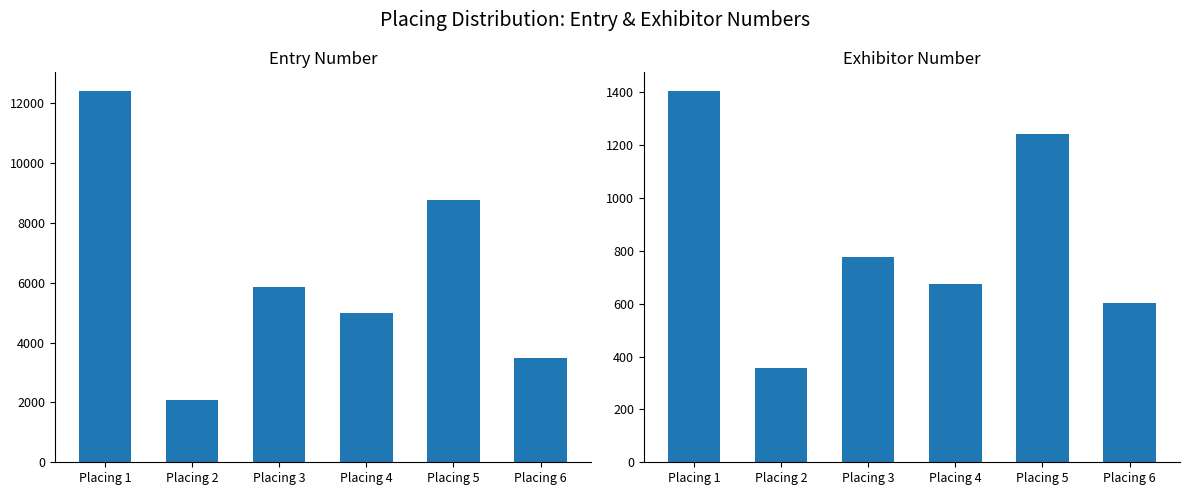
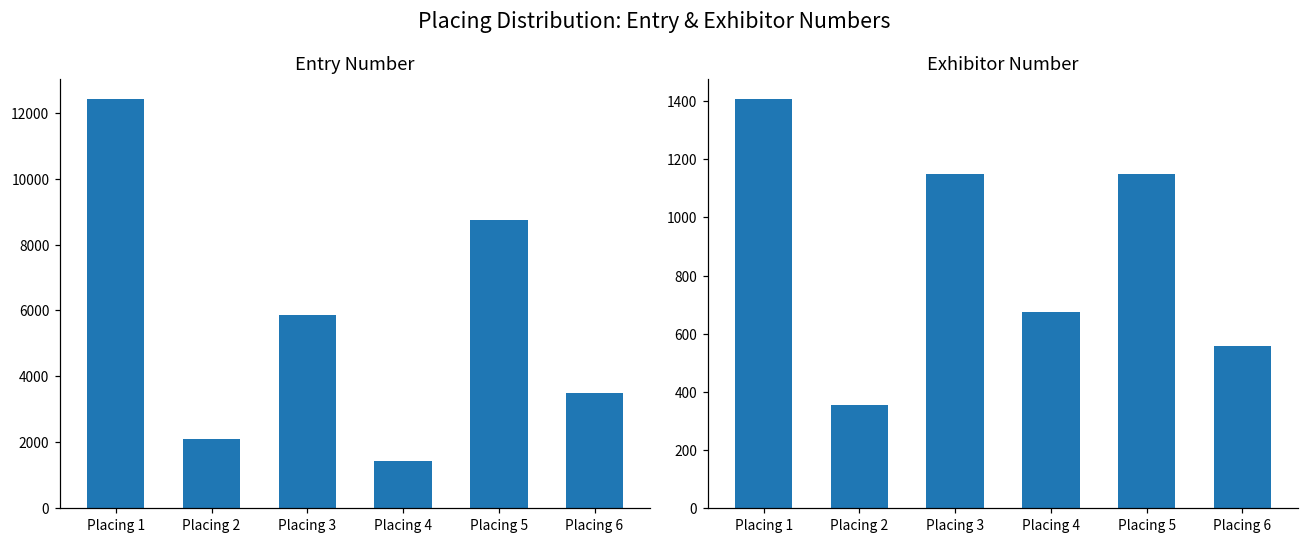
Entry Number, Placing 4: 5000 -> 1400
Exhibitor Number, Placing 3: 780 -> 1150
Exhibitor Number, Placing 5: 1240 -> 1150
Exhibitor Number, Placing 6: 600 -> 560
